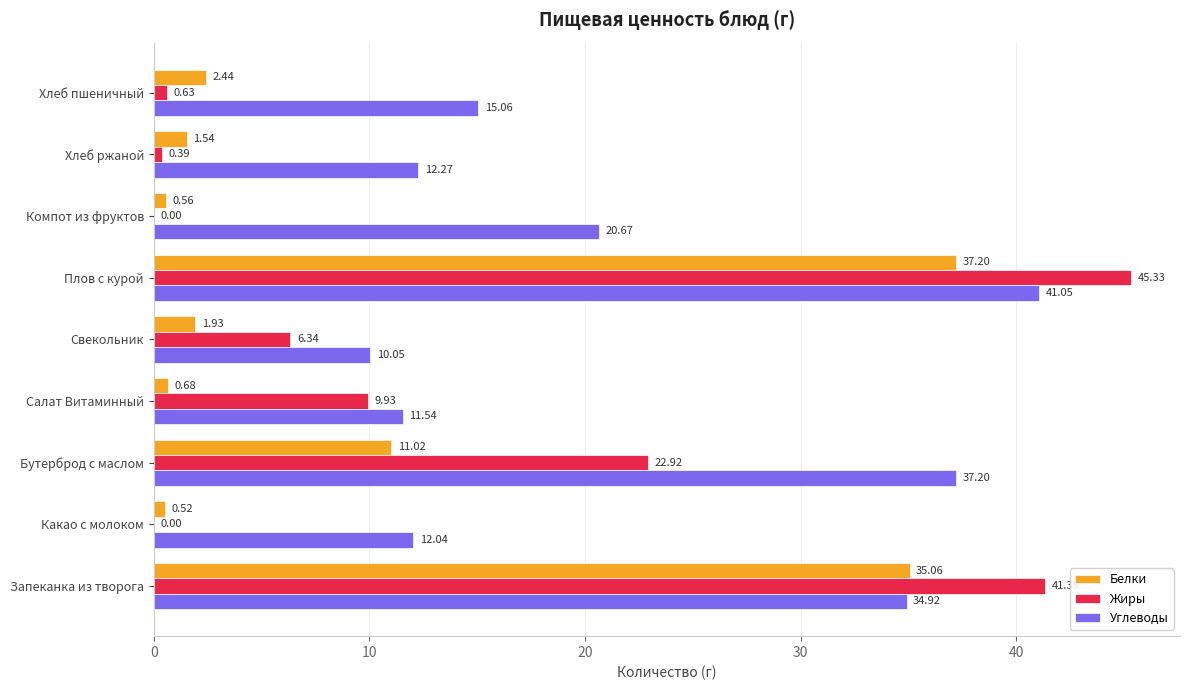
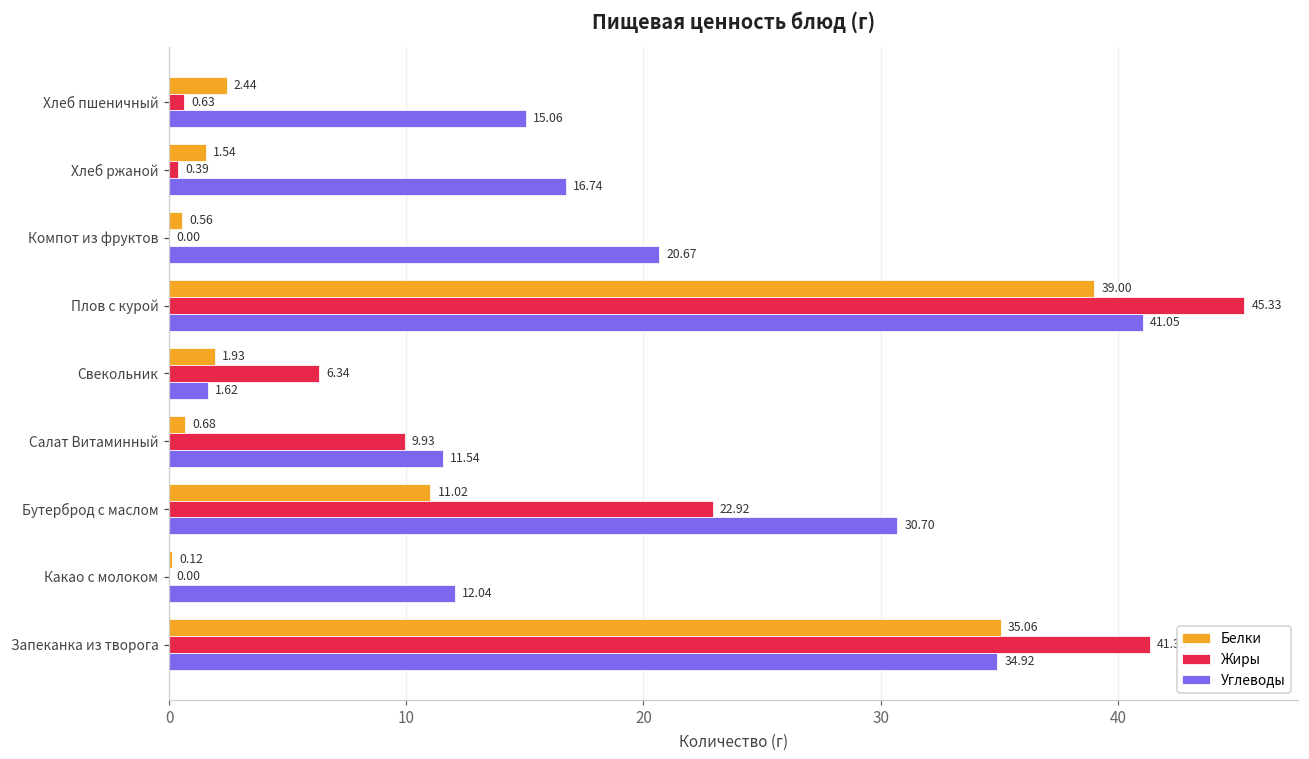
Углеводы, Хлеб ржаной: 12.27 -> 16.74
Белки, Плов с курой: 37.20 -> 39.00
Углеводы, Свекольник: 10.05 -> 1.62
Углеводы, Бутерброд с маслом: 37.20 -> 30.70
Белки, Какао с молоком: 0.52 -> 0.12
